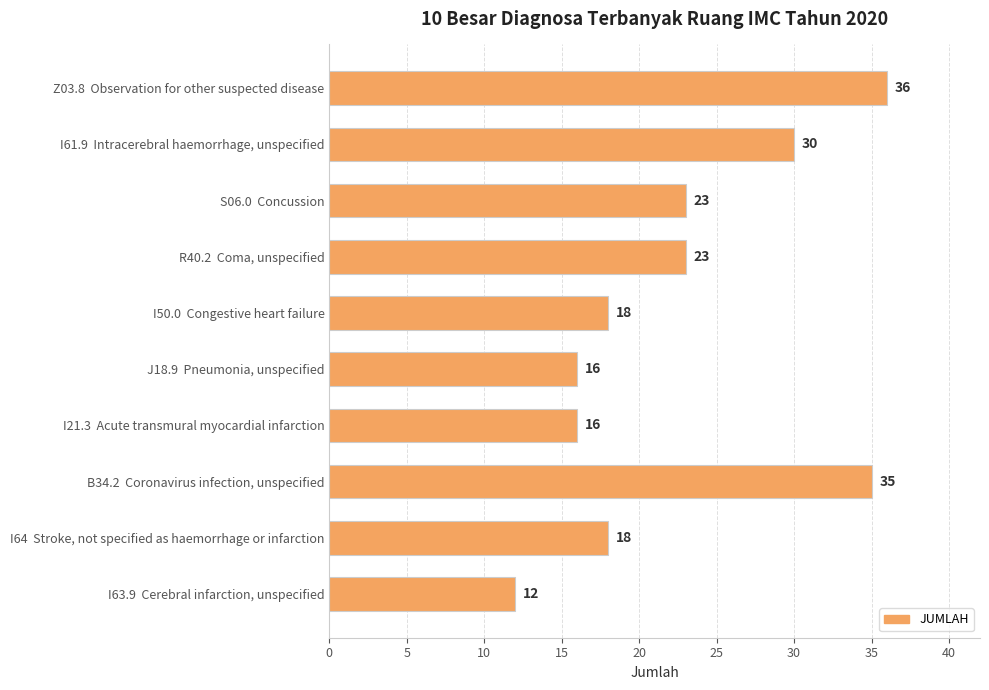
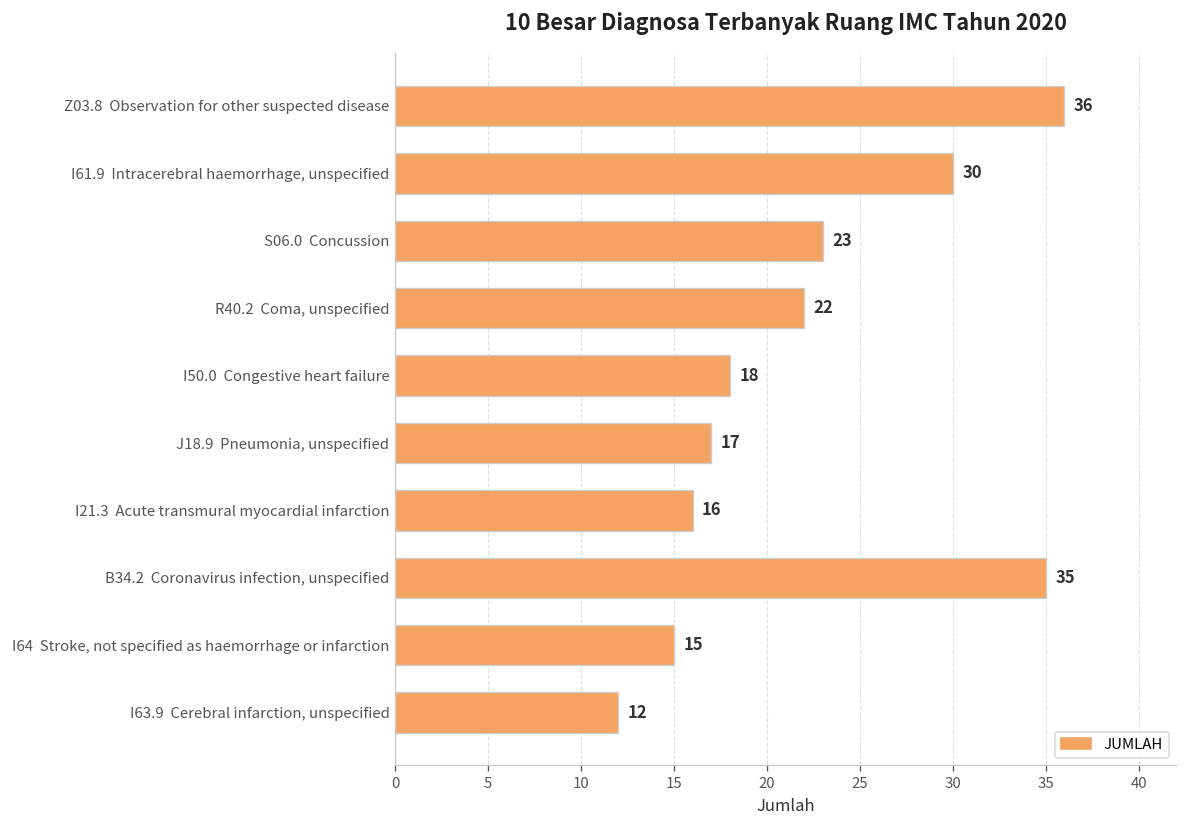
R40.2 Coma, unspecified: 23 -> 22
J18.9 Pneumonia, unspecified: 16 -> 17
I64 Stroke, not specified as haemorrhage or infarction: 18 -> 15
